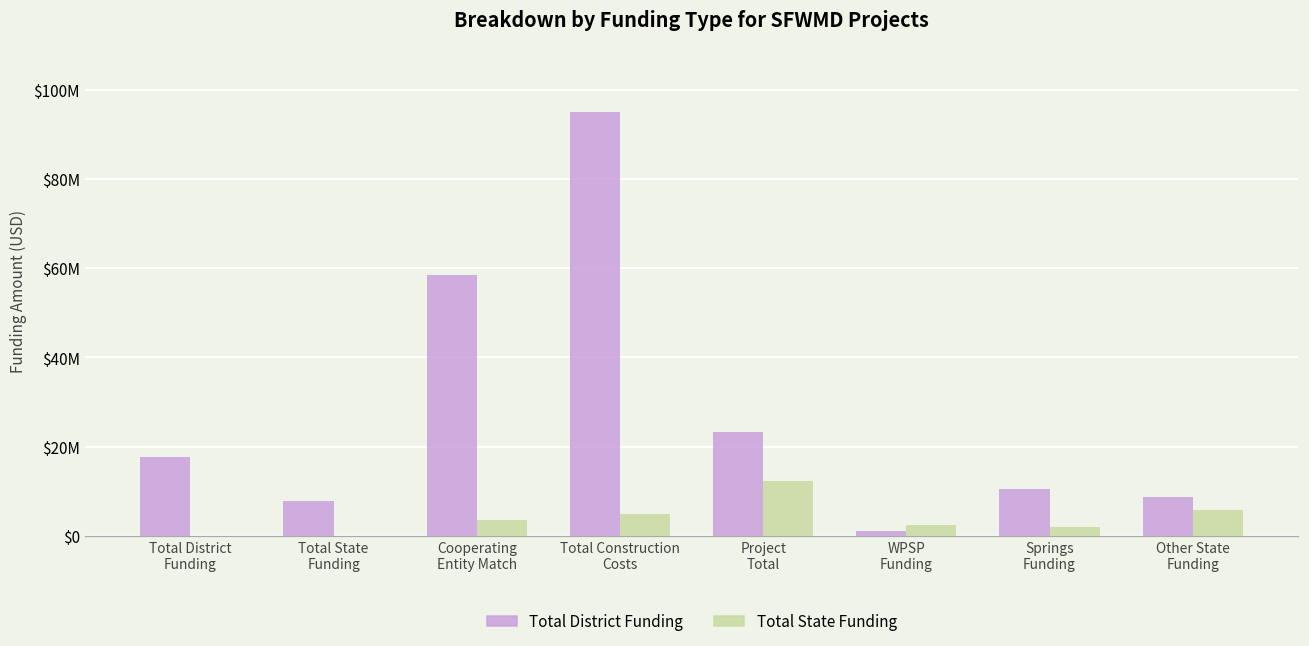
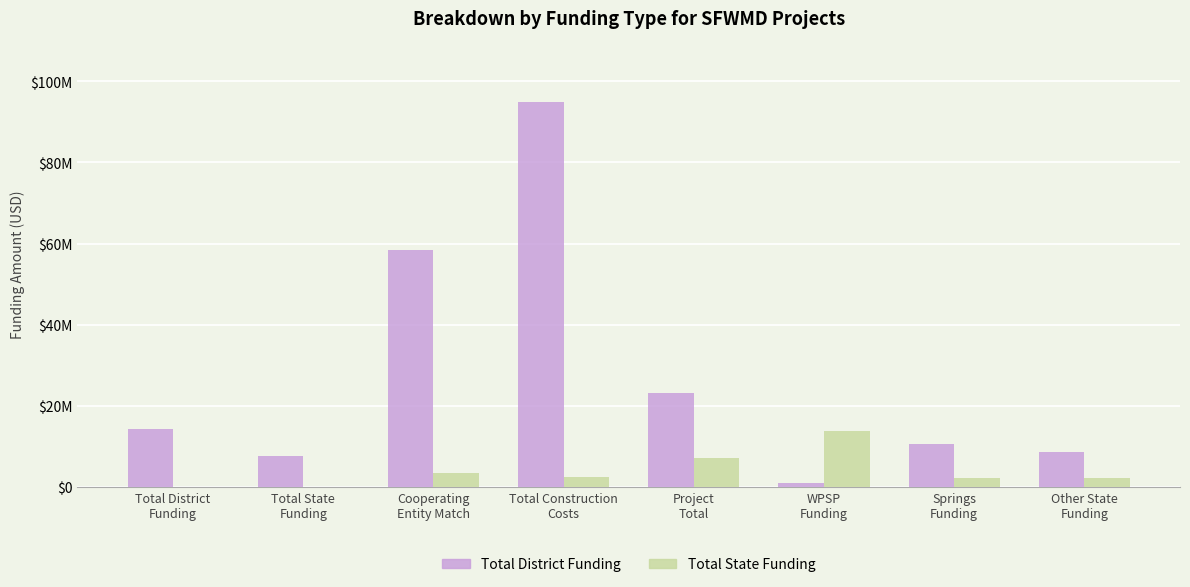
Total District Funding, Total District Funding: $18000000 -> $14000000
Total State Funding, Total Construction Costs: $5000000 -> $2000000
Total State Funding, Project Total: $12000000 -> $7000000
Total State Funding, WPSP Funding: $3000000 -> $14000000
Total State Funding, Other State Funding: $6000000 -> $2000000
